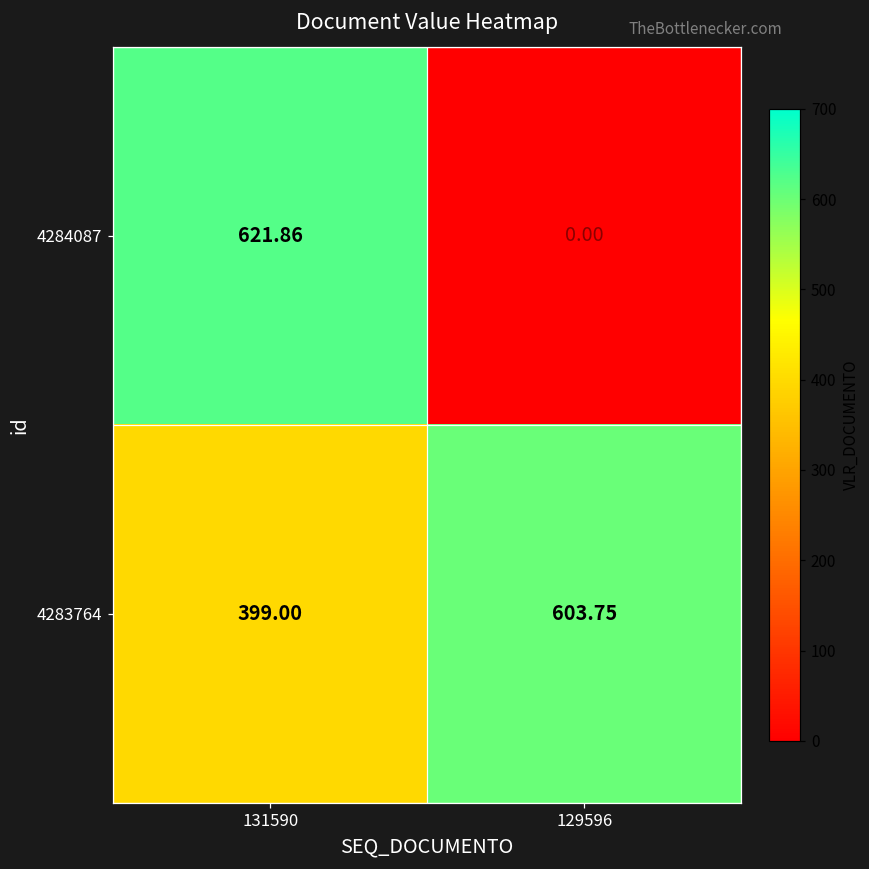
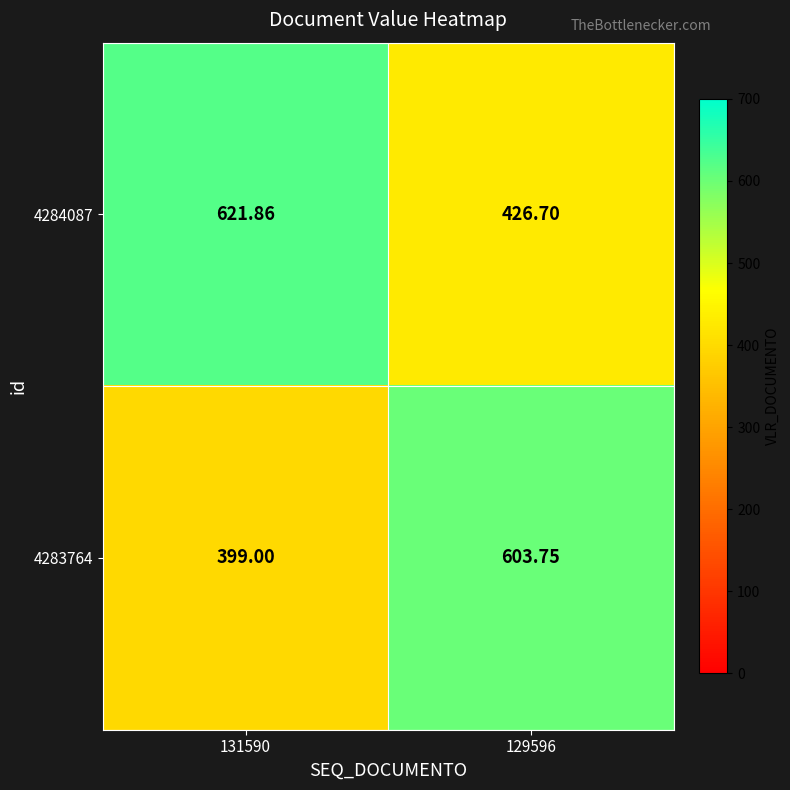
4284087, 129596: 0.00 -> 426.70
